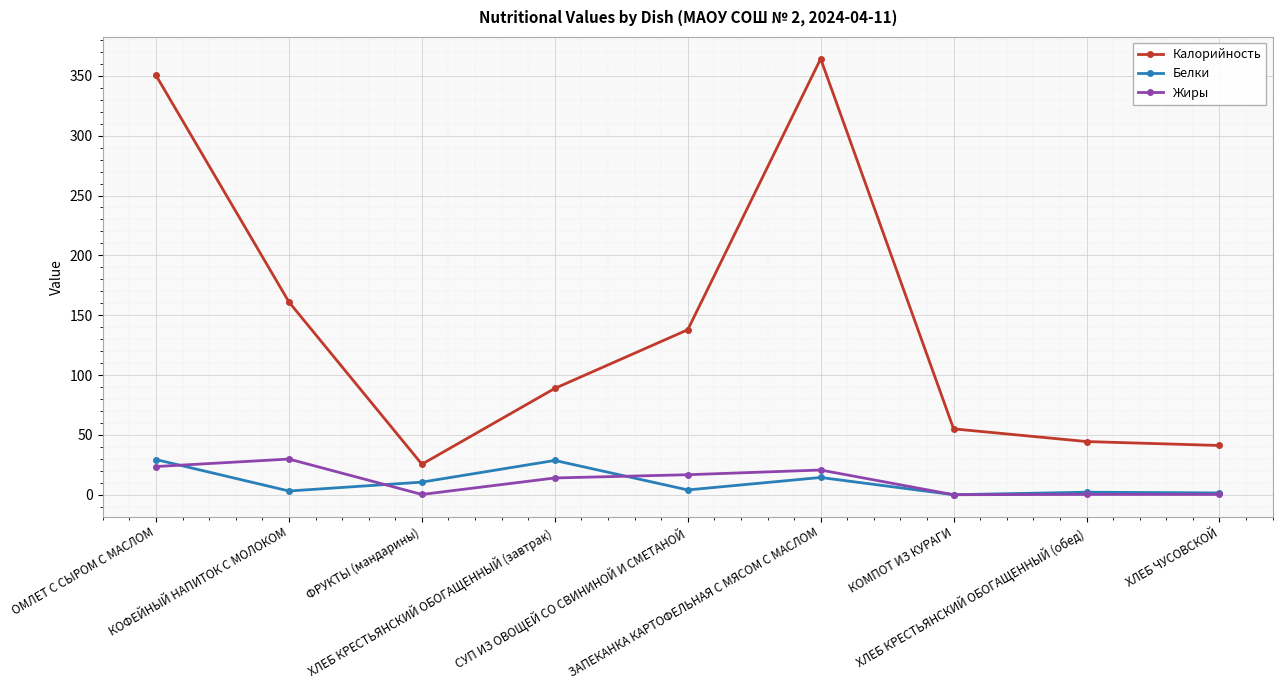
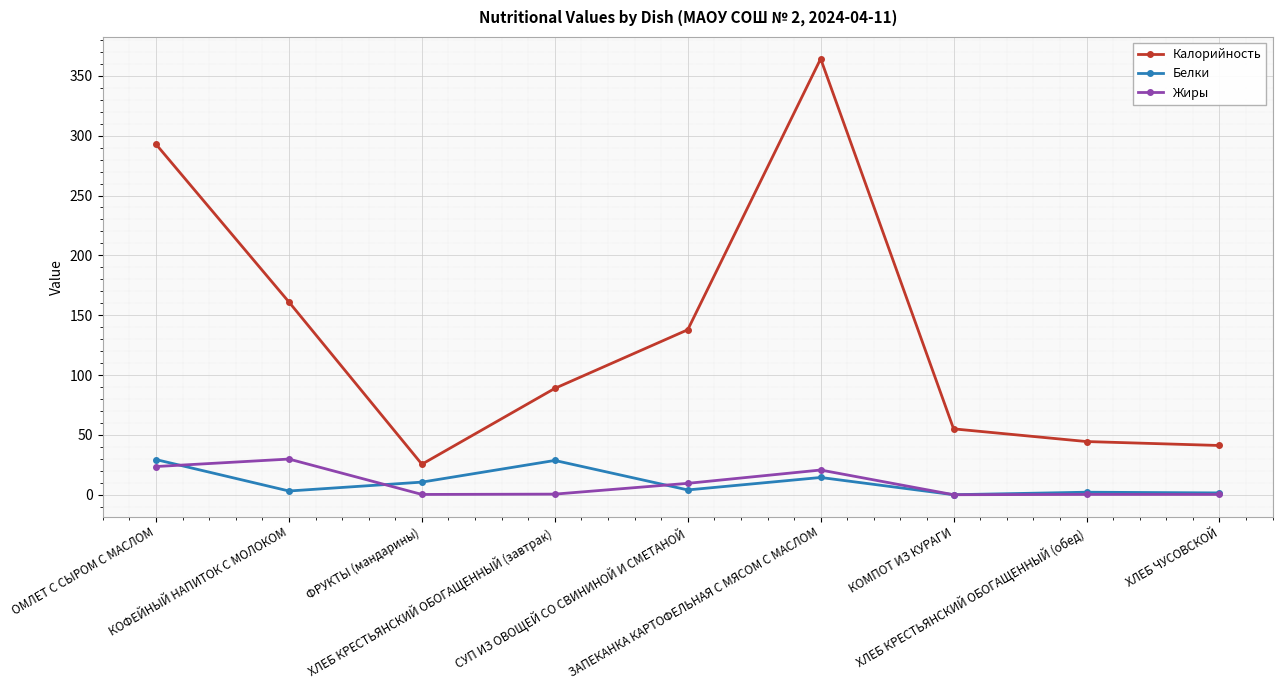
Калорийность, ОМЛЕТ С СЫРОМ С МАСЛОМ: 350 -> 293
Жиры, ХЛЕБ КРЕСТЬЯНСКИЙ ОБОГАЩЕННЫЙ (завтрак): 14 -> 1
Жиры, СУП ИЗ ОВОЩЕЙ СО СВИНИНОЙ И СМЕТАНОЙ: 17 -> 10
